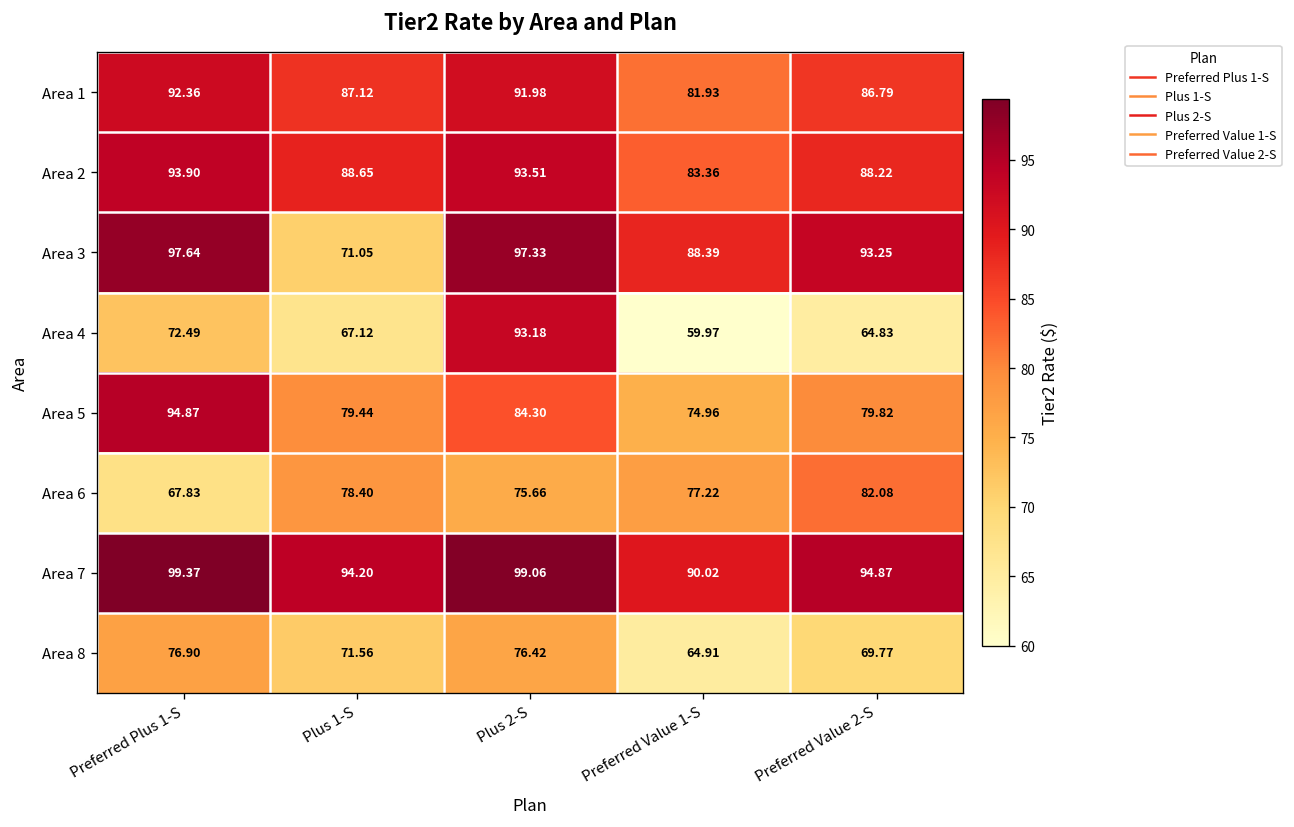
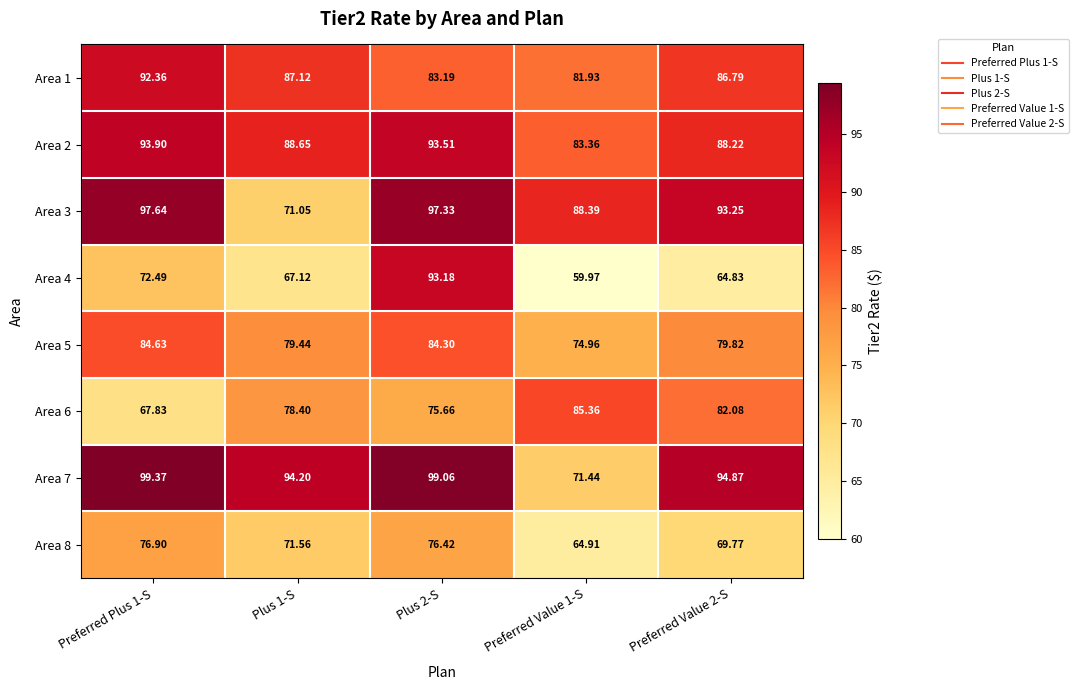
Area 1, Plus 2-S: 91.98 -> 83.19
Area 5, Preferred Plus 1-S: 94.87 -> 84.63
Area 6, Preferred Value 1-S: 77.22 -> 85.36
Area 7, Preferred Value 1-S: 90.02 -> 71.44
